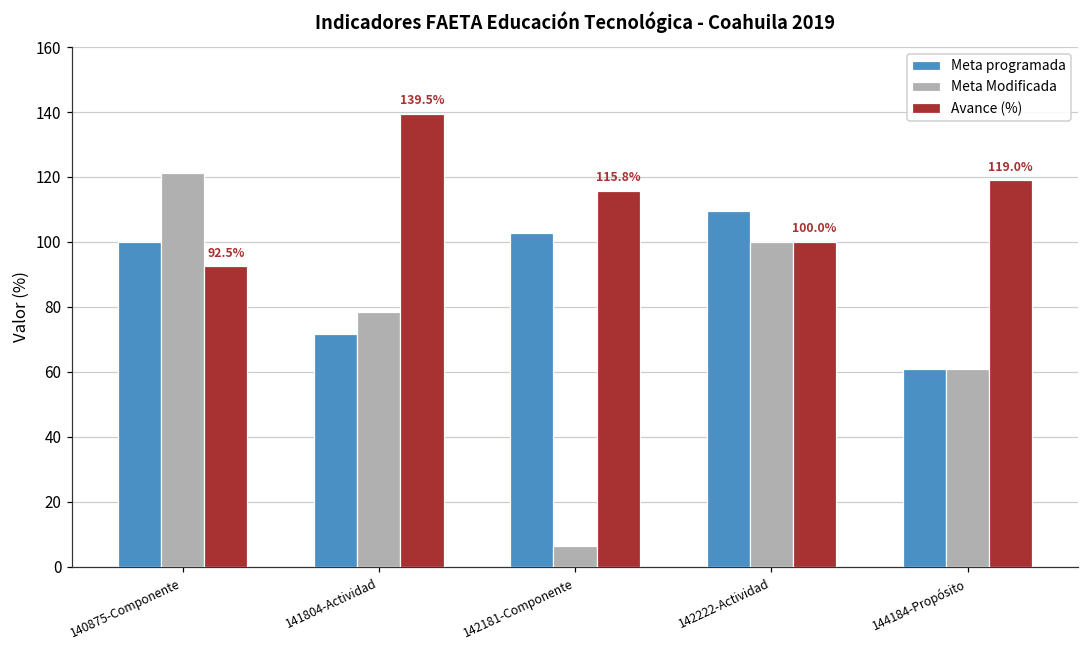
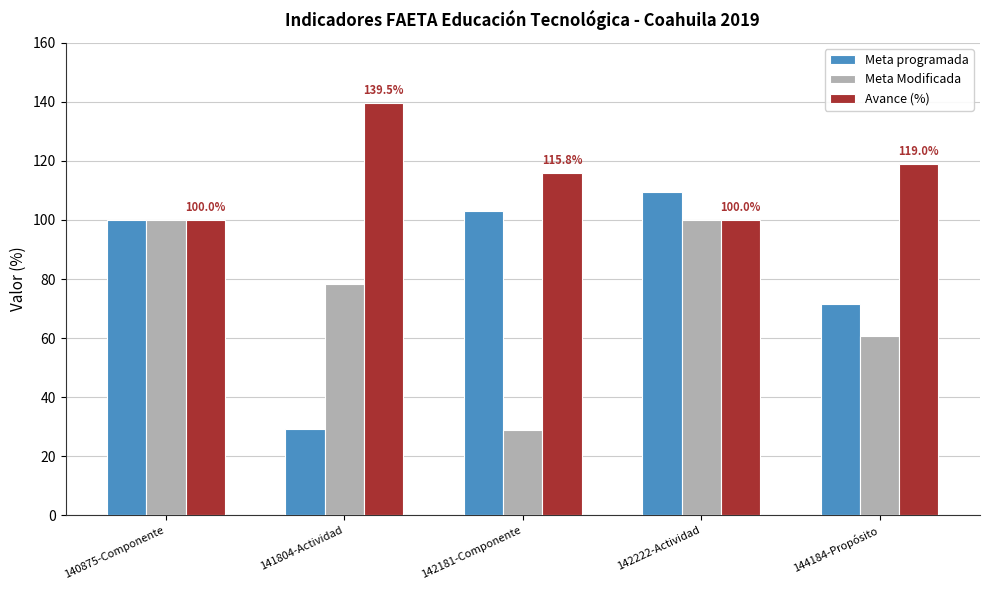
Meta Modificada, 140875-Componente: 121 -> 100
Avance (%), 140875-Componente: 92.5% -> 100.0%
Meta programada, 141804-Actividad: 72 -> 29
Meta Modificada, 142181-Componente: 6 -> 29
Meta programada, 144184-Propósito: 61 -> 72
